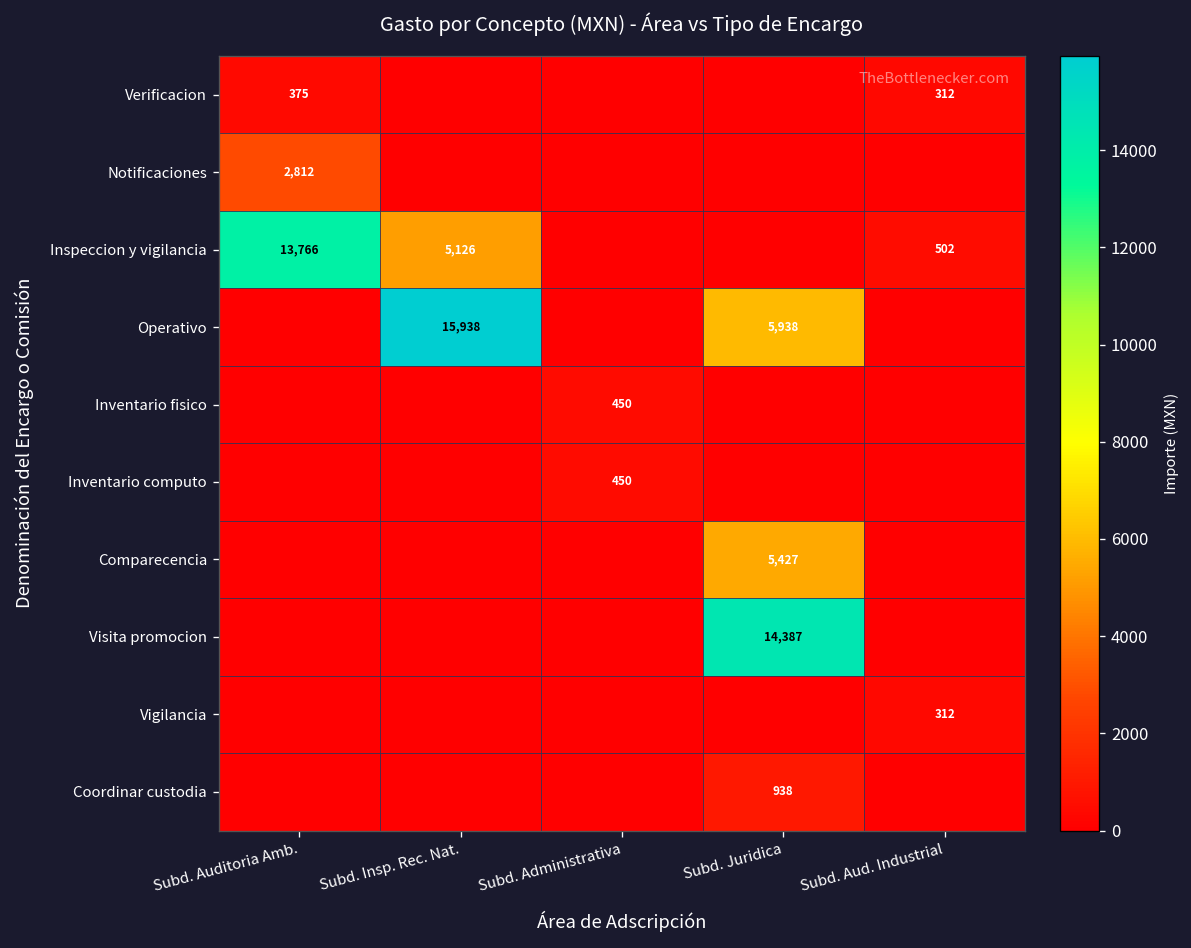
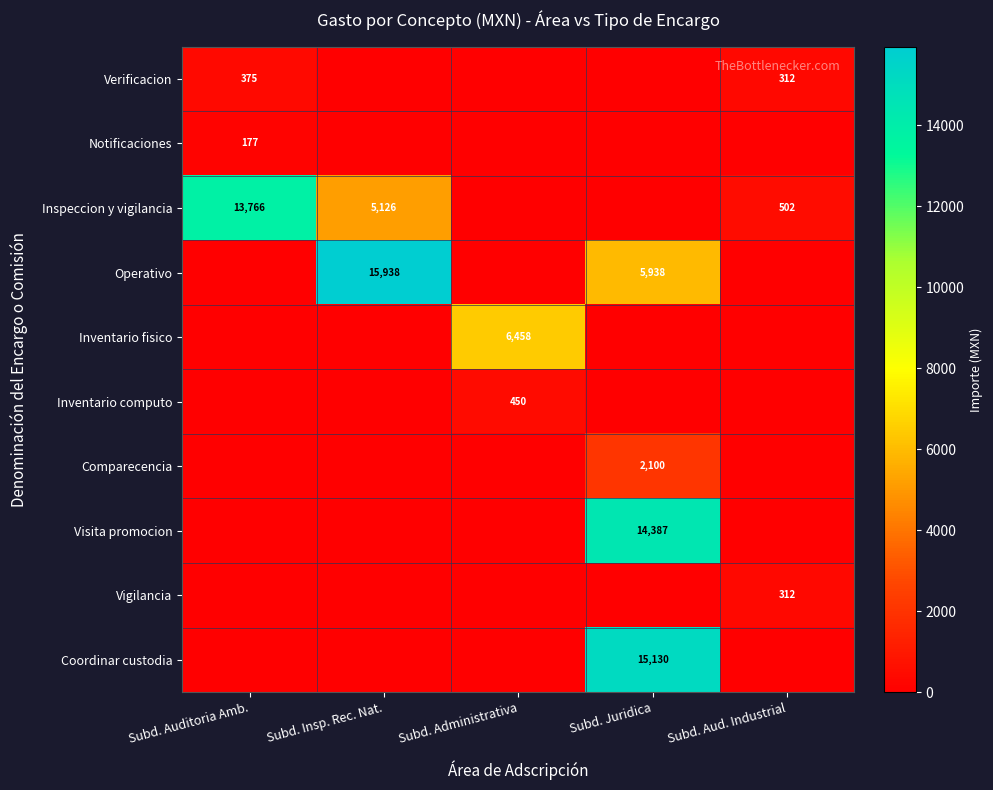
Notificaciones, Subd. Auditoria Amb.: 2,812 -> 177
Inventario fisico, Subd. Administrativa: 450 -> 6,458
Comparecencia, Subd. Juridica: 5,427 -> 2,100
Coordinar custodia, Subd. Juridica: 938 -> 15,130
